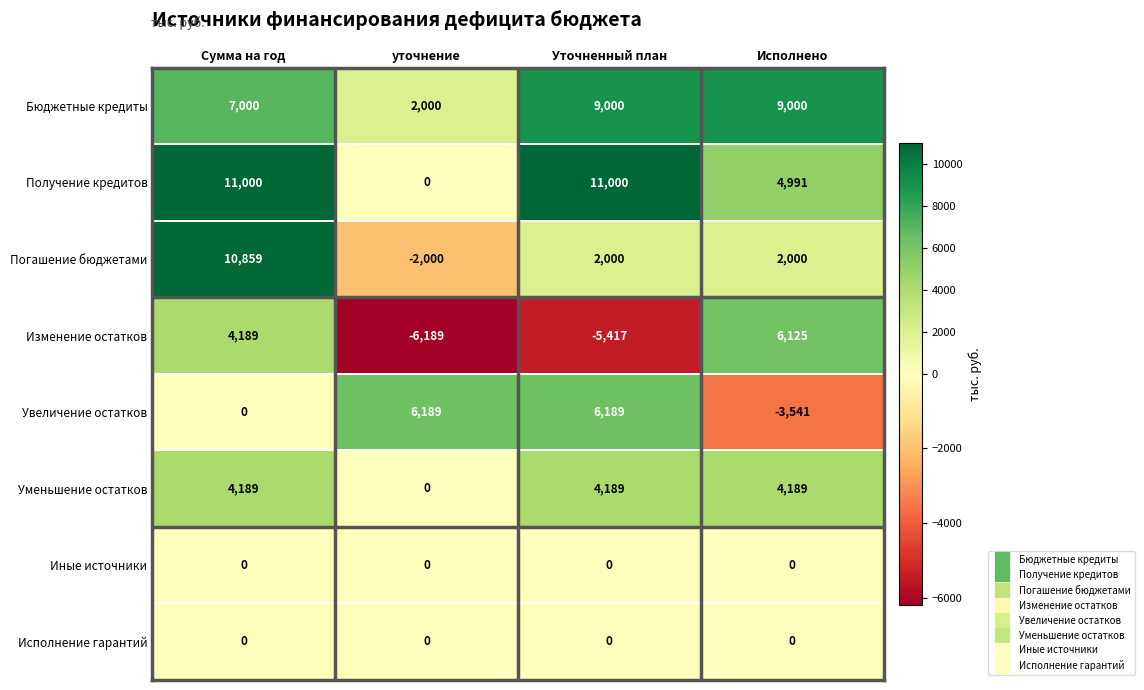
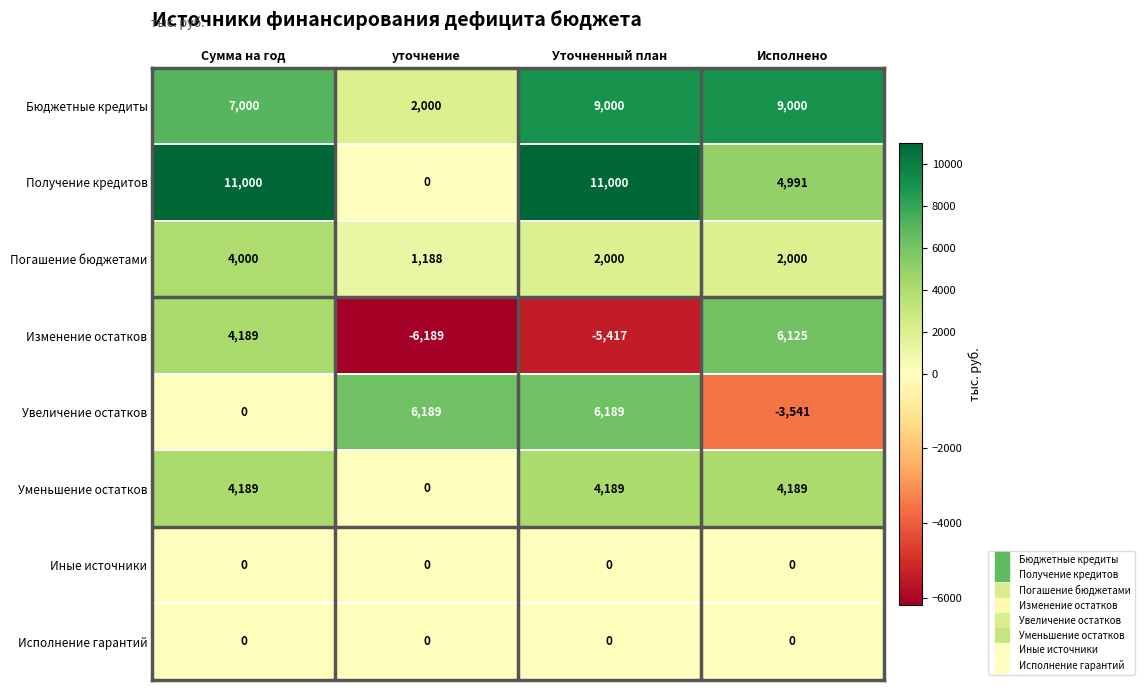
Погашение бюджетами, Сумма на год: 10,859 -> 4,000
Погашение бюджетами, уточнение: -2,000 -> 1,188
